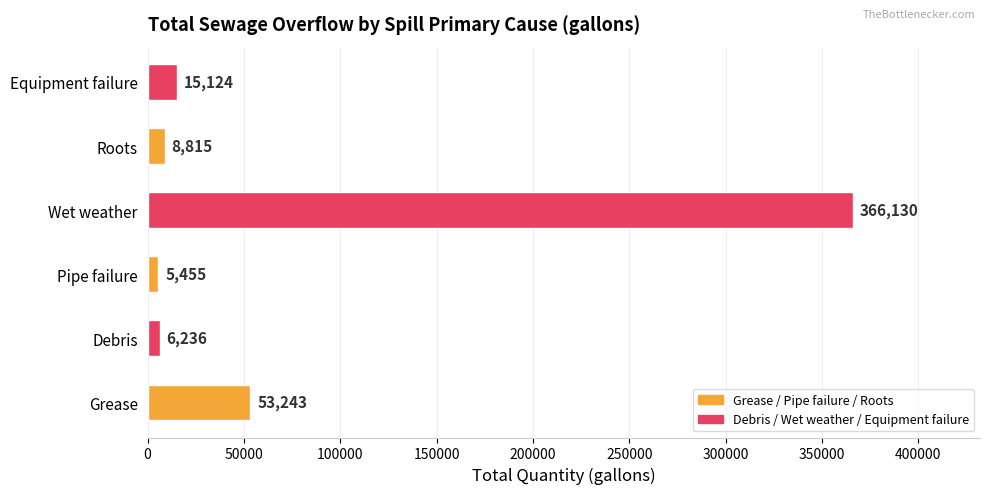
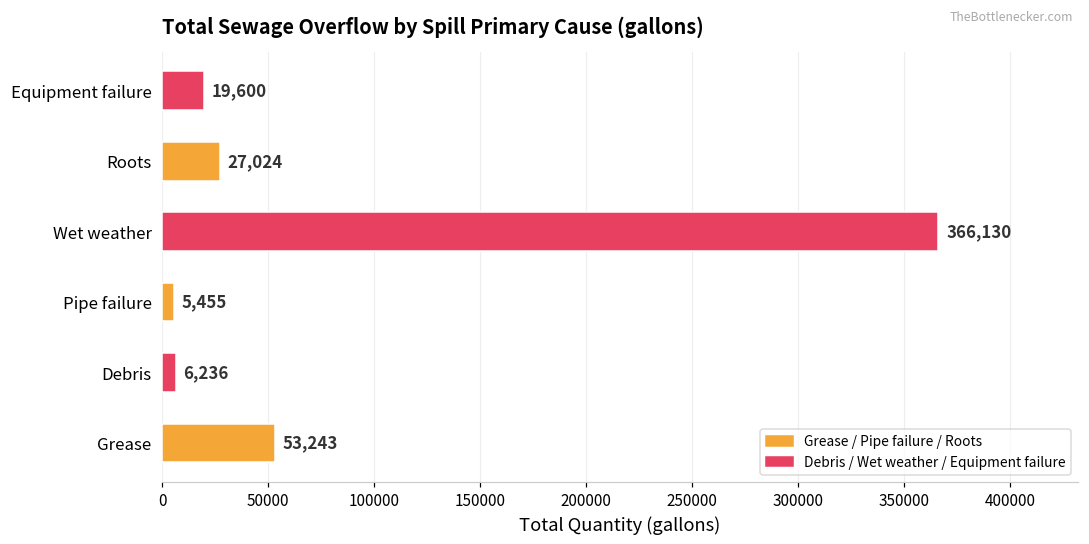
Equipment failure: 15,124 -> 19,600
Roots: 8,815 -> 27,024
